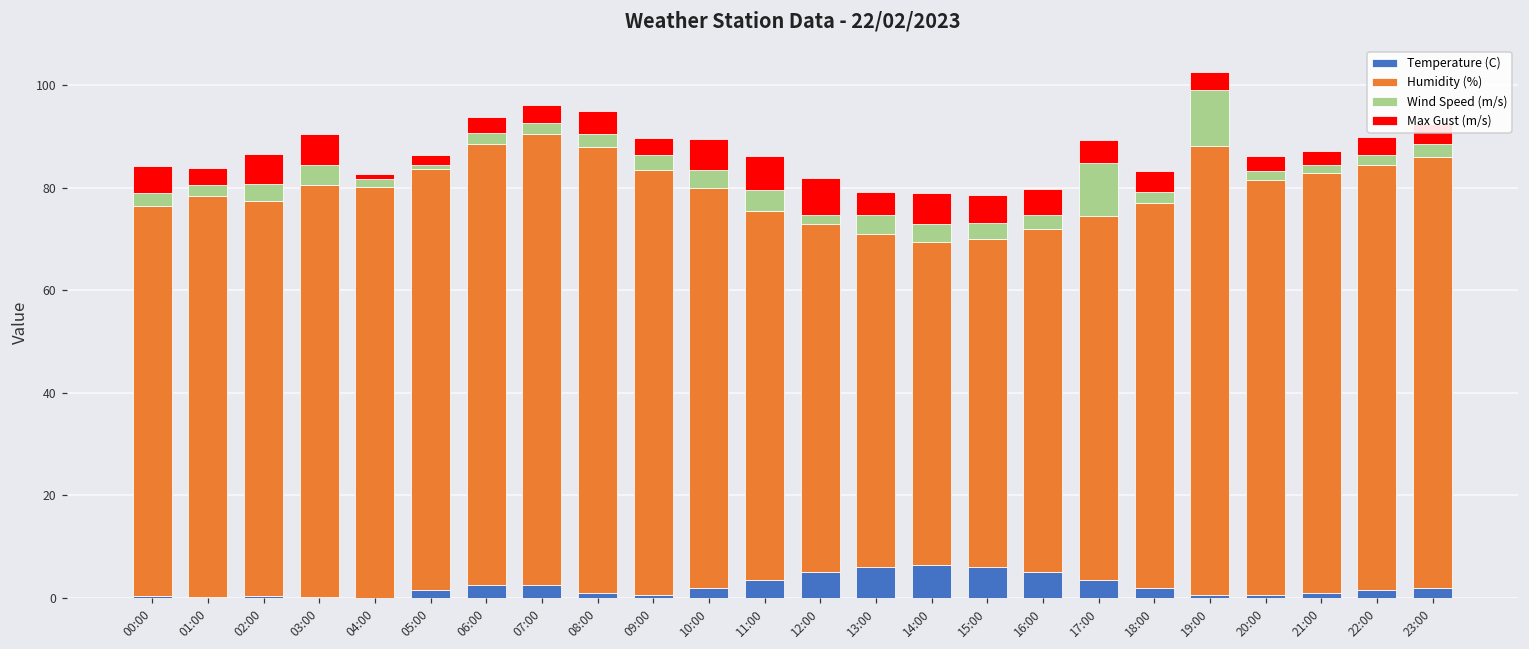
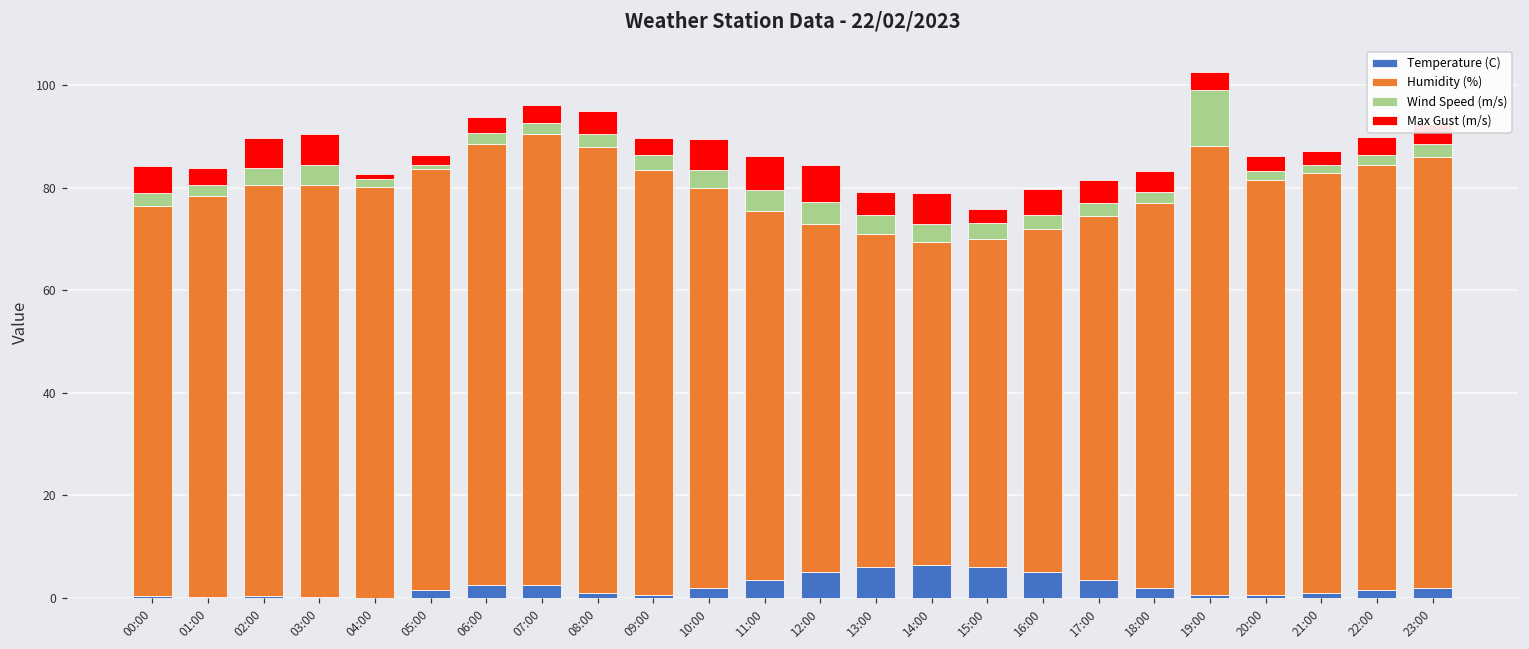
Humidity (%), 02:00: 77 -> 80
Wind Speed (m/s), 12:00: 2 -> 4
Max Gust (m/s), 15:00: 6 -> 3
Wind Speed (m/s), 17:00: 10 -> 3
